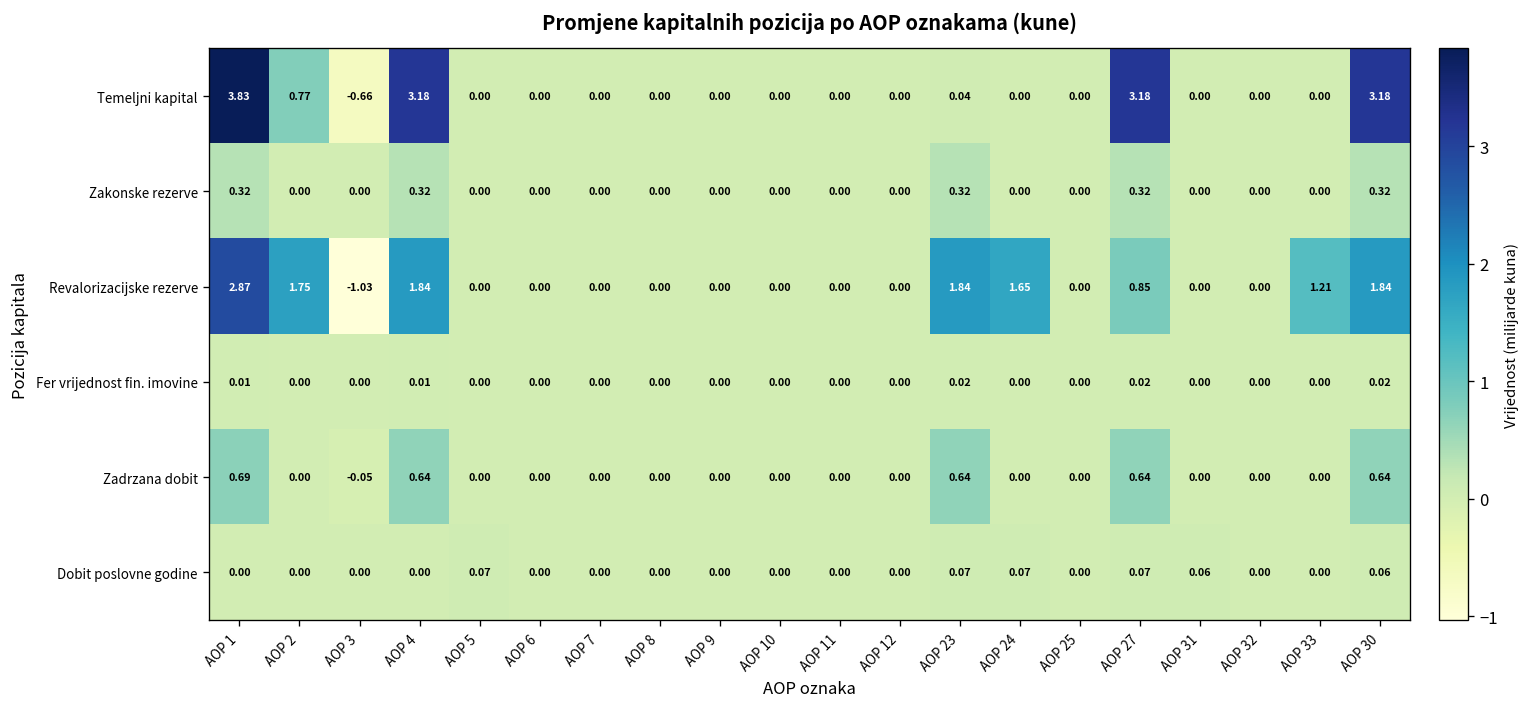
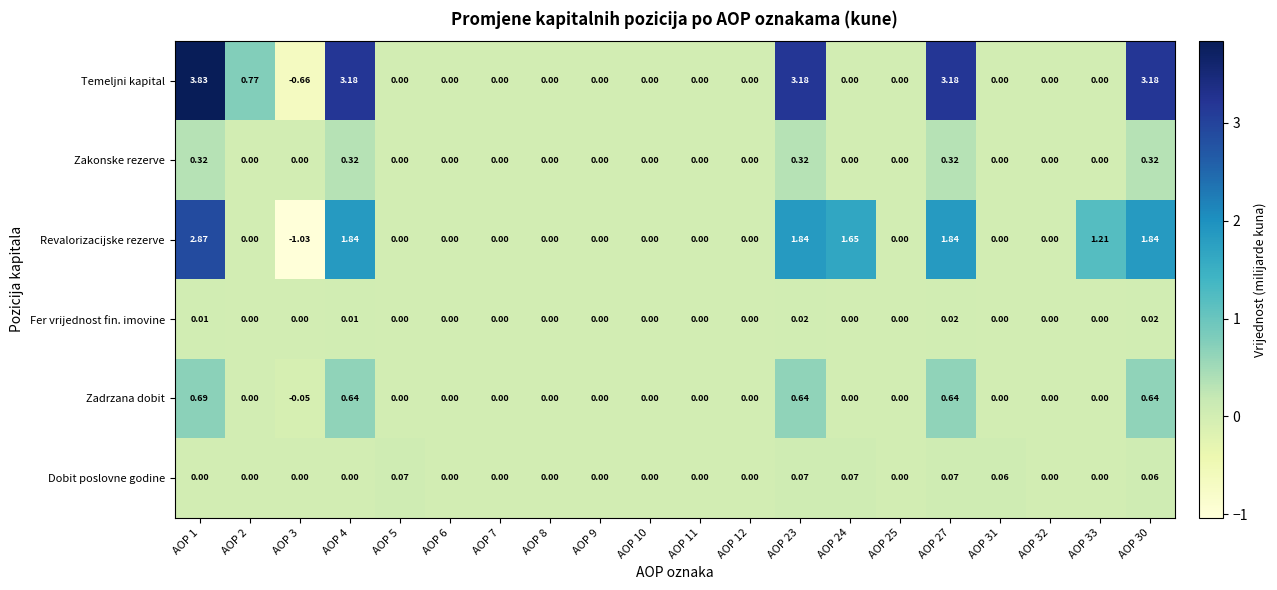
Temeljni kapital, AOP 23: 0.04 -> 3.18
Revalorizacijske rezerve, AOP 2: 1.75 -> 0.00
Revalorizacijske rezerve, AOP 27: 0.85 -> 1.84
